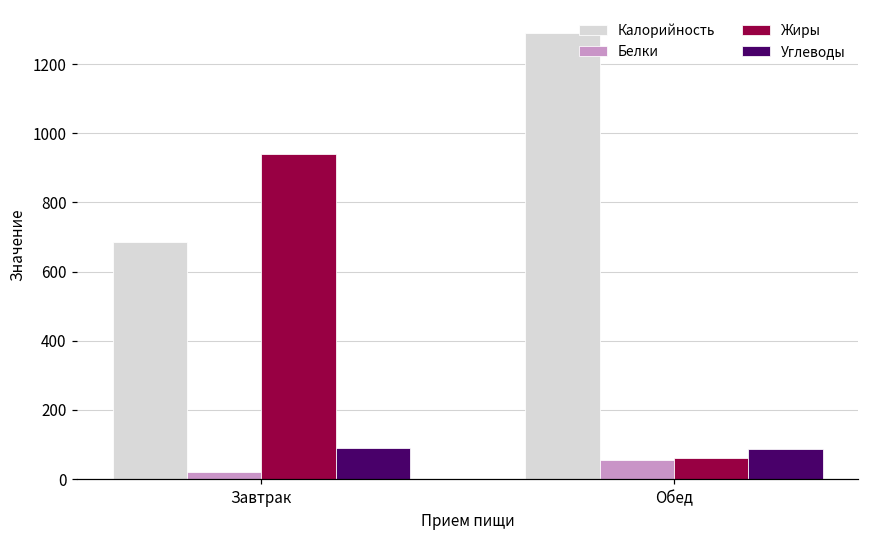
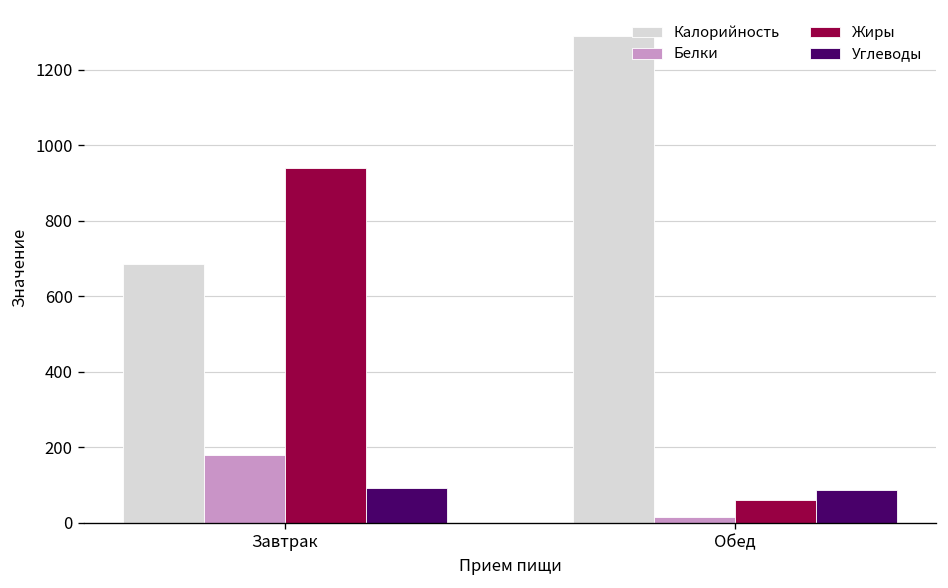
Белки, Завтрак: 20 -> 180
Белки, Обед: 60 -> 20
